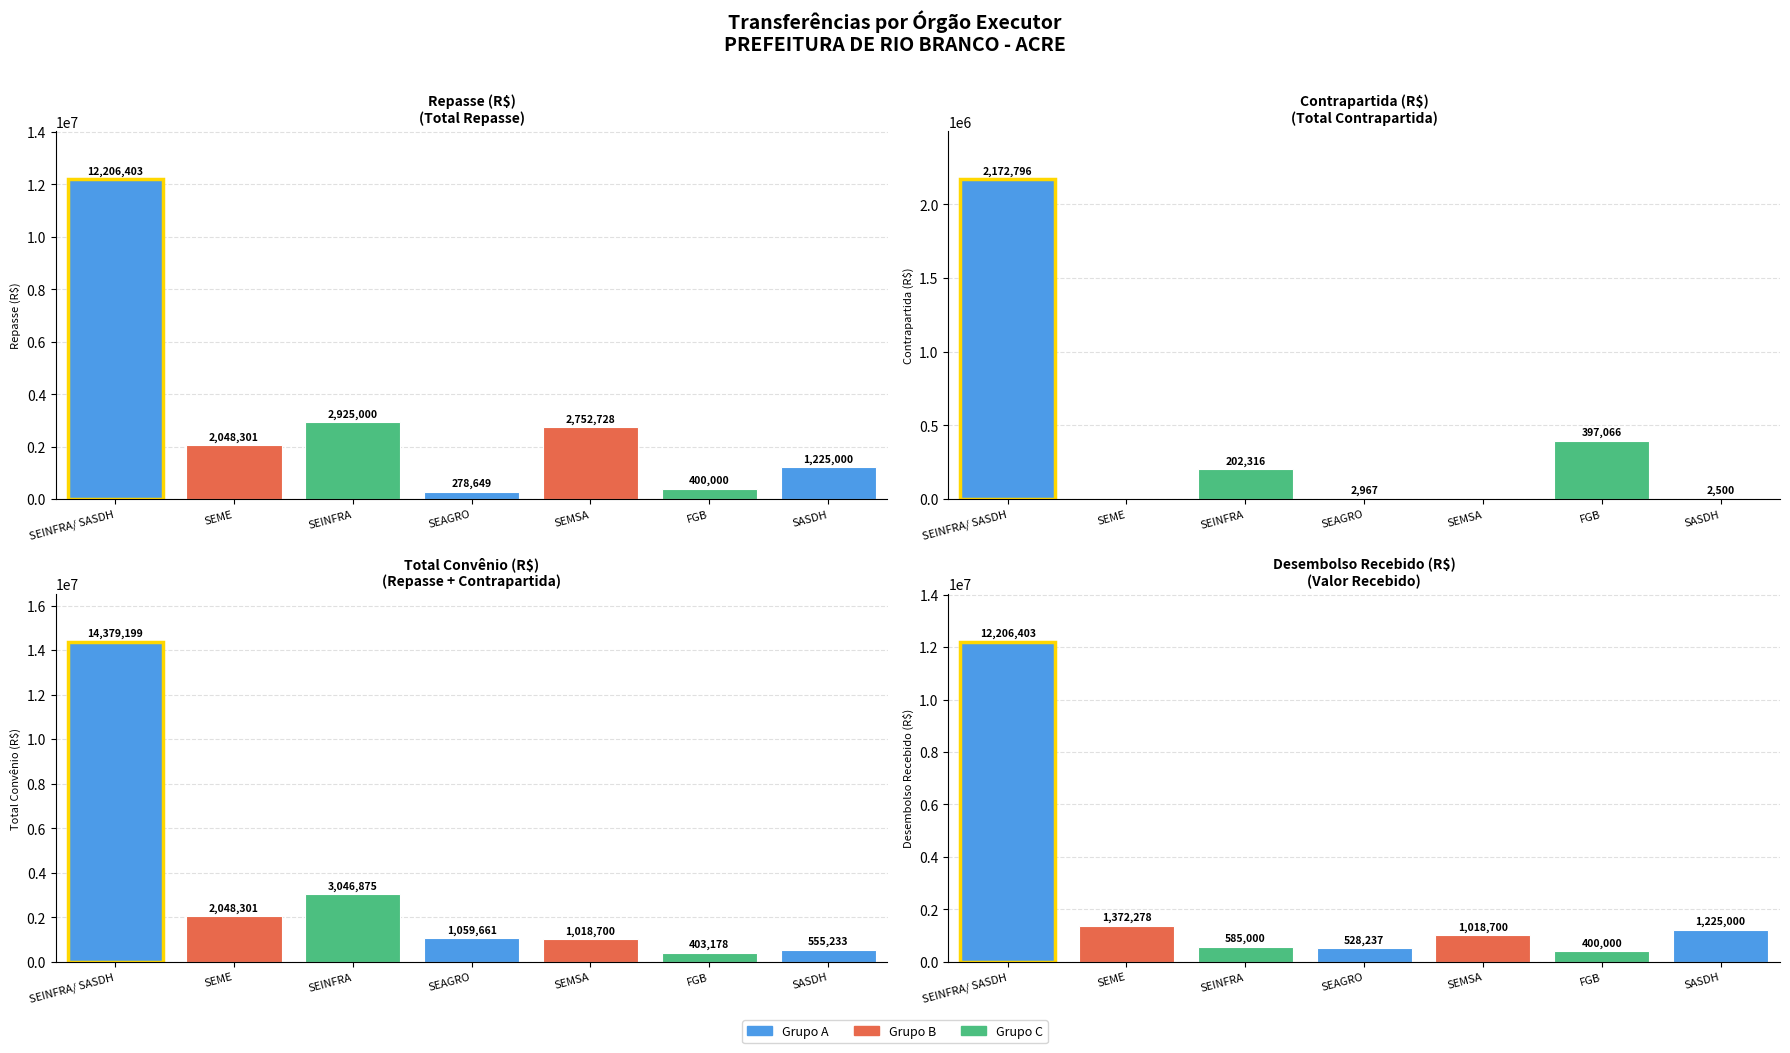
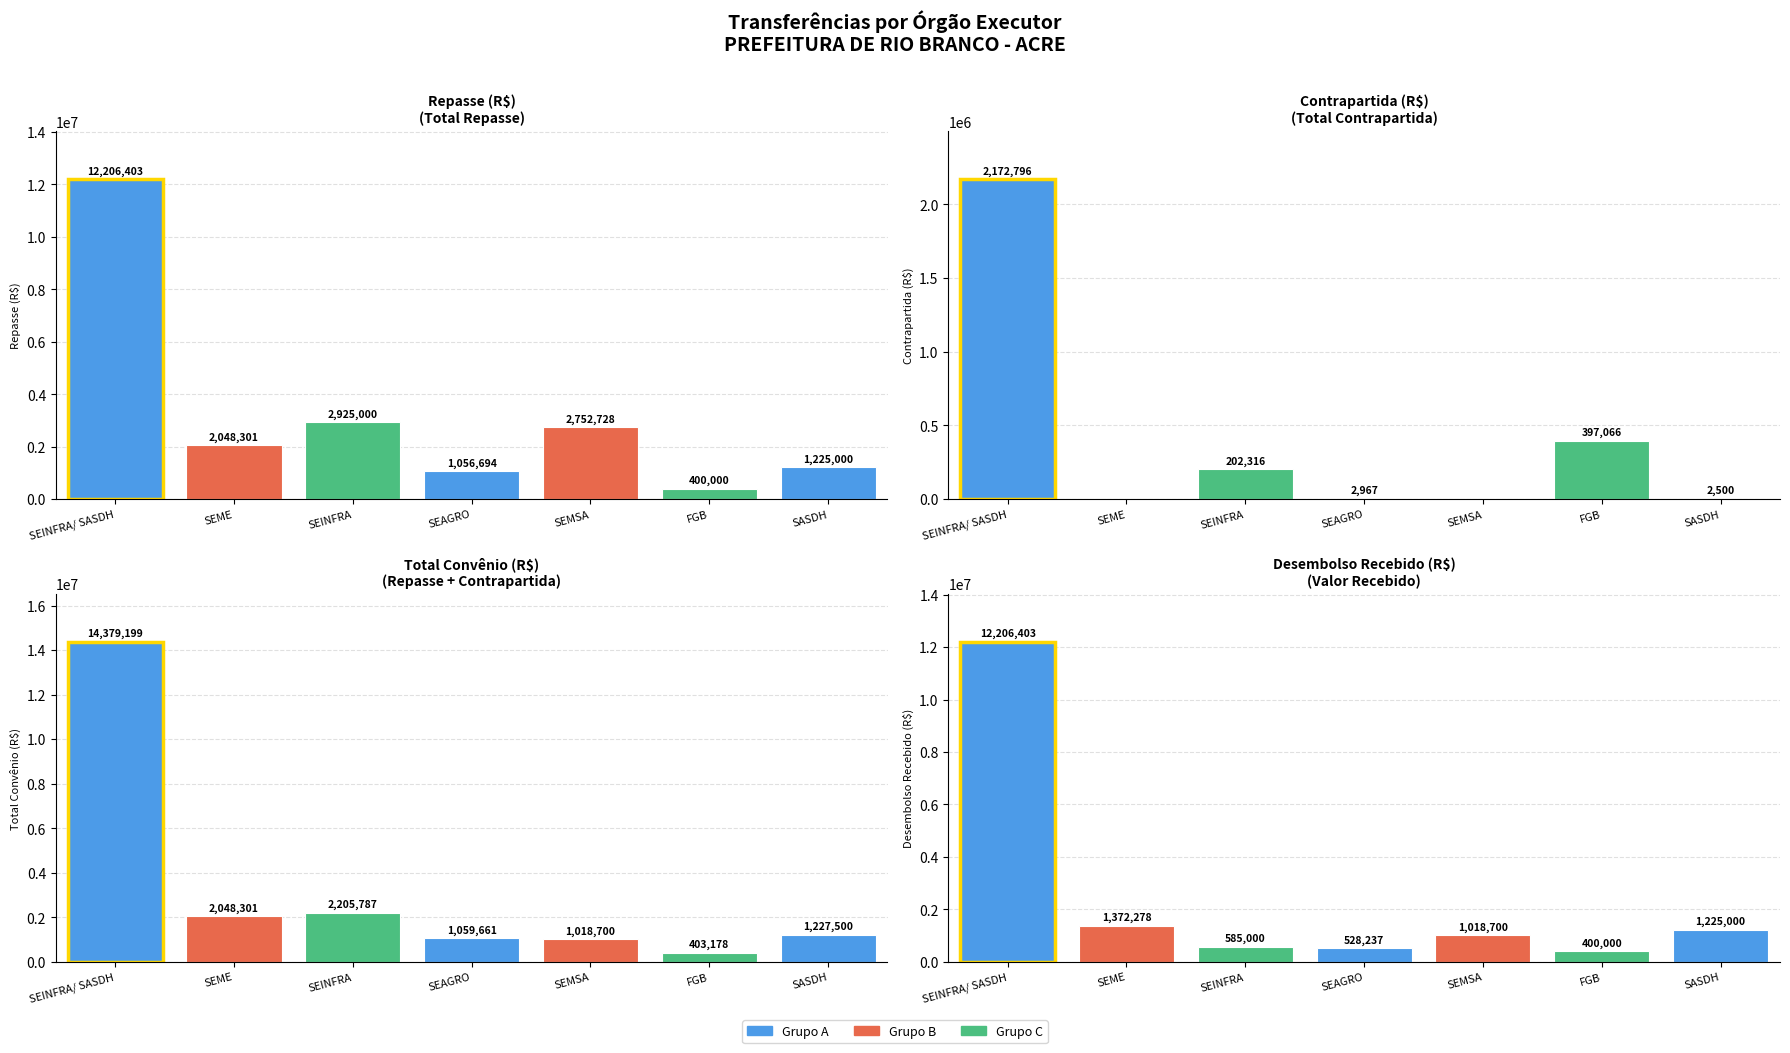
Repasse (R$) (Total Repasse), SEAGRO: 278,649 -> 1,056,694
Total Convênio (R$) (Repasse + Contrapartida), SEINFRA: 3,046,875 -> 2,205,787
Total Convênio (R$) (Repasse + Contrapartida), SASDH: 555,233 -> 1,227,500
